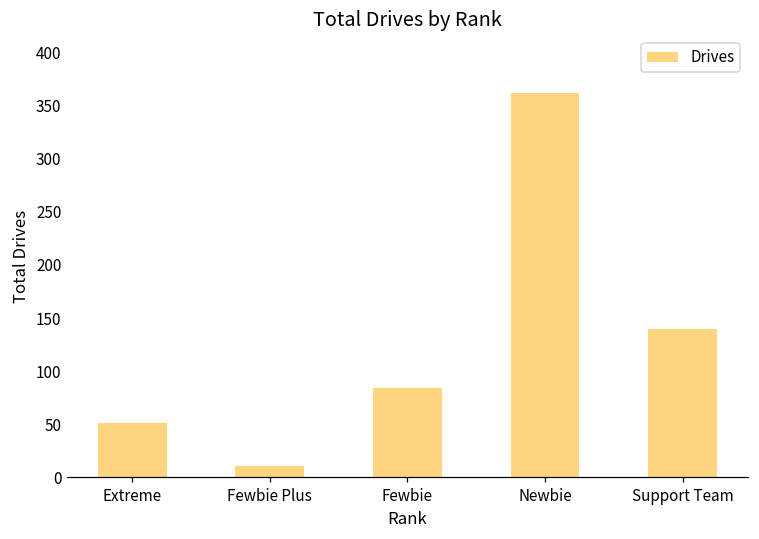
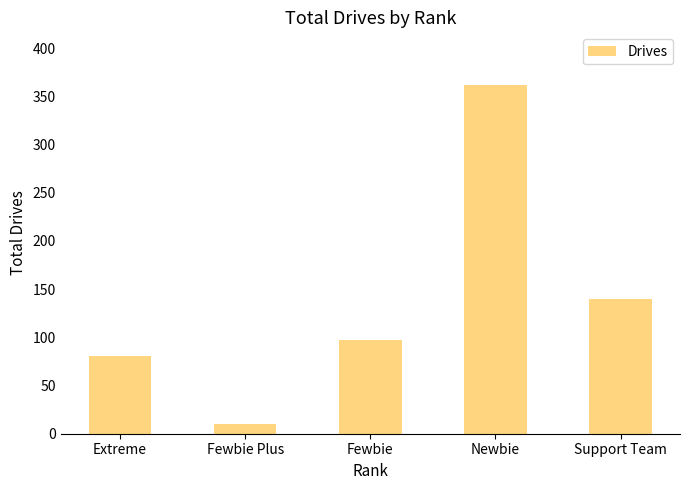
Extreme: 50 -> 80
Fewbie: 80 -> 100
